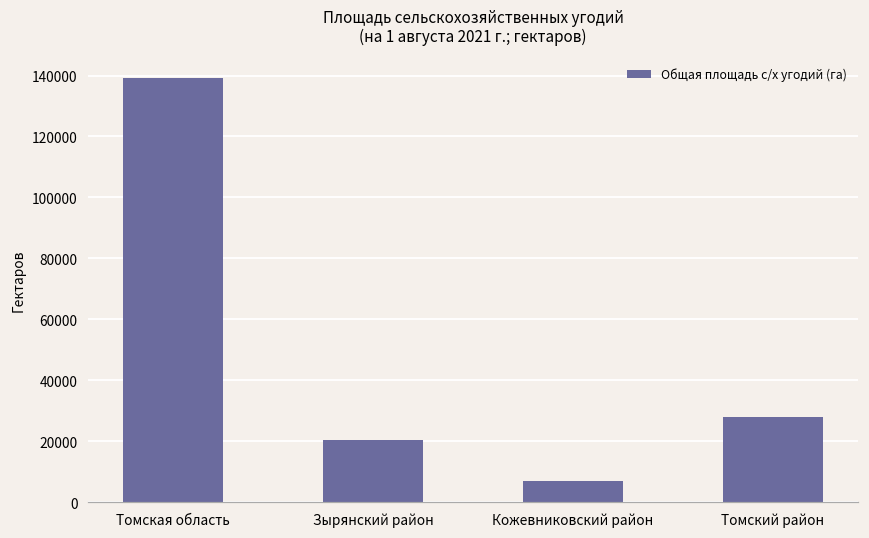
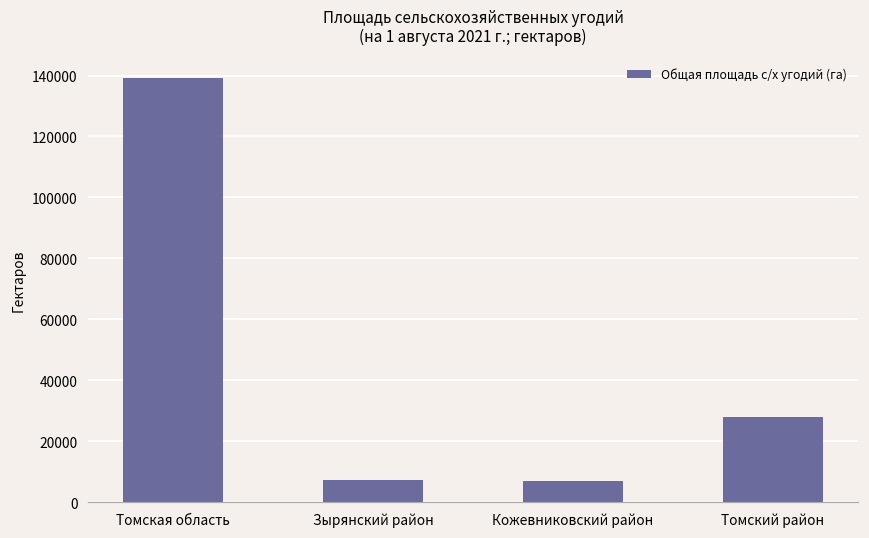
Зырянский район: 20000 -> 7000
